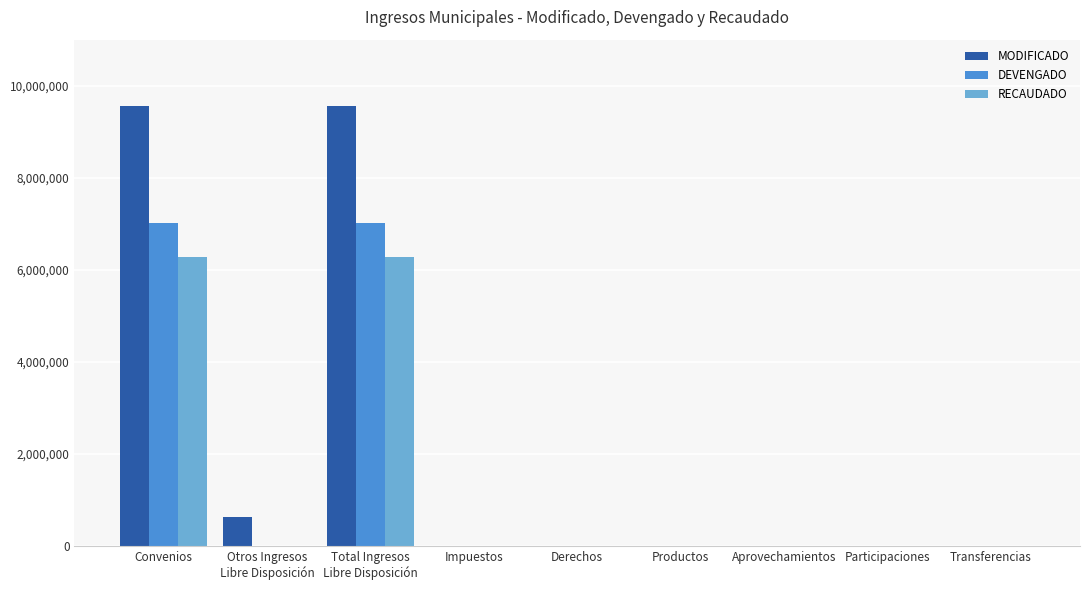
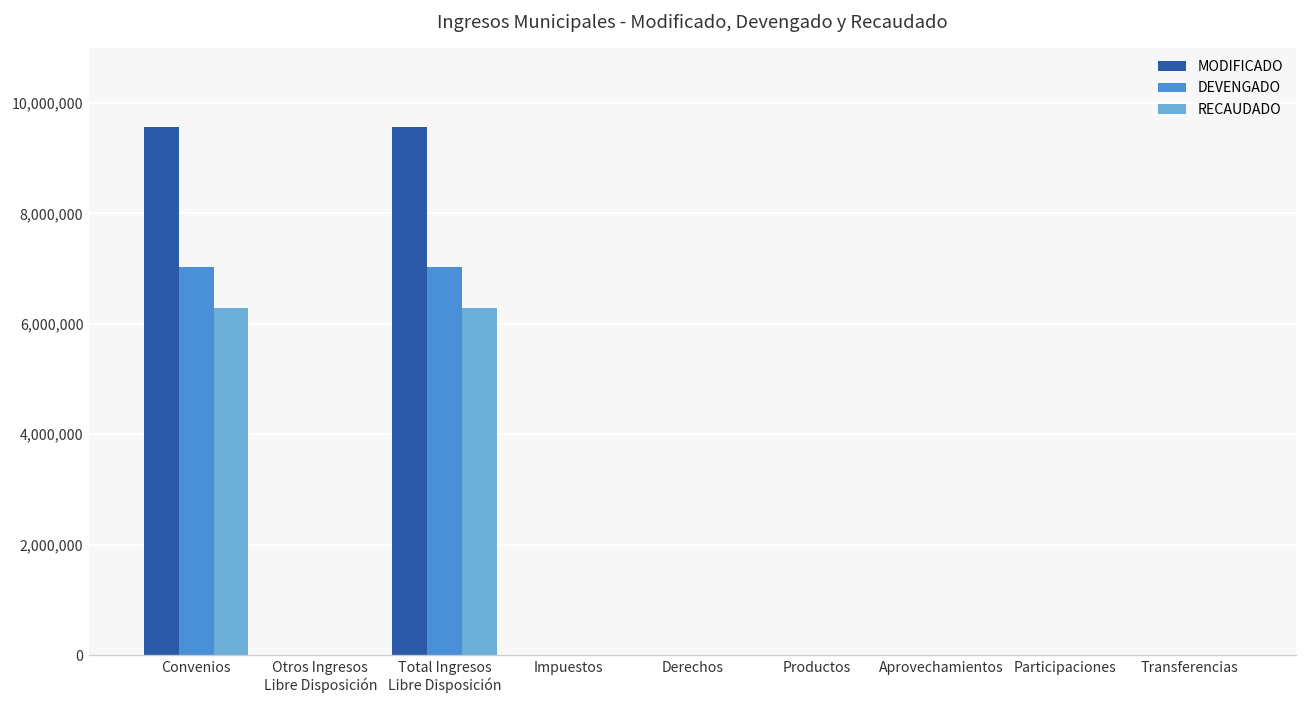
MODIFICADO, Otros Ingresos Libre Disposición: 600,000 -> 0
